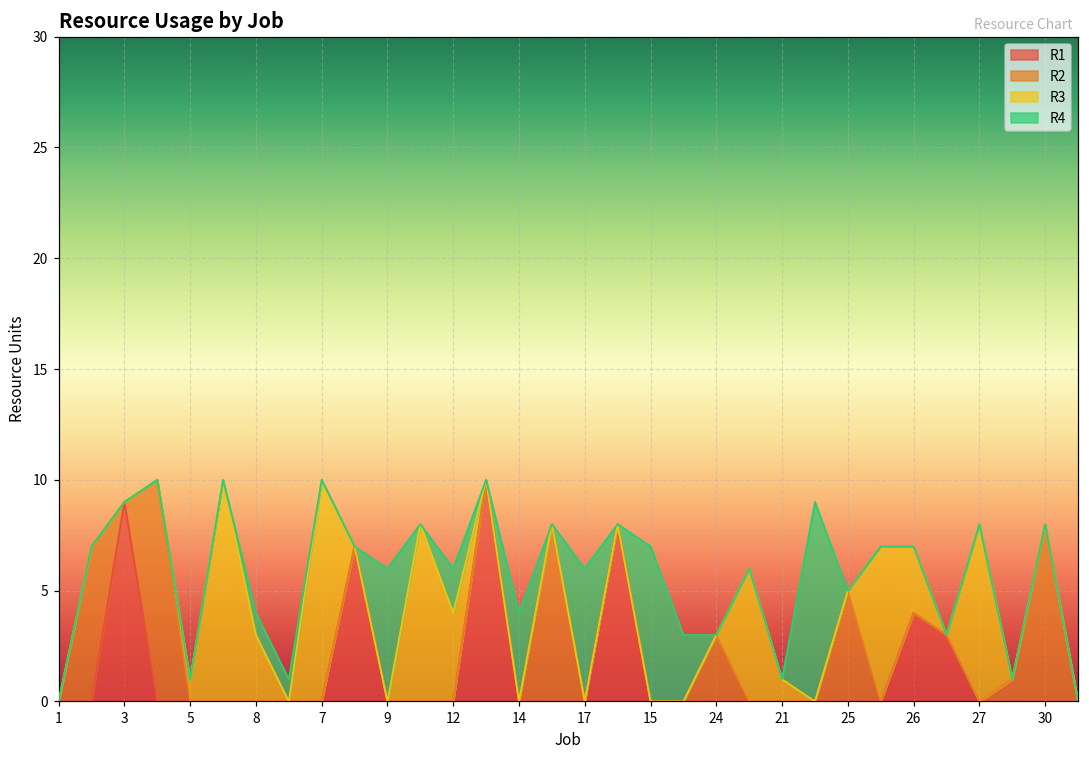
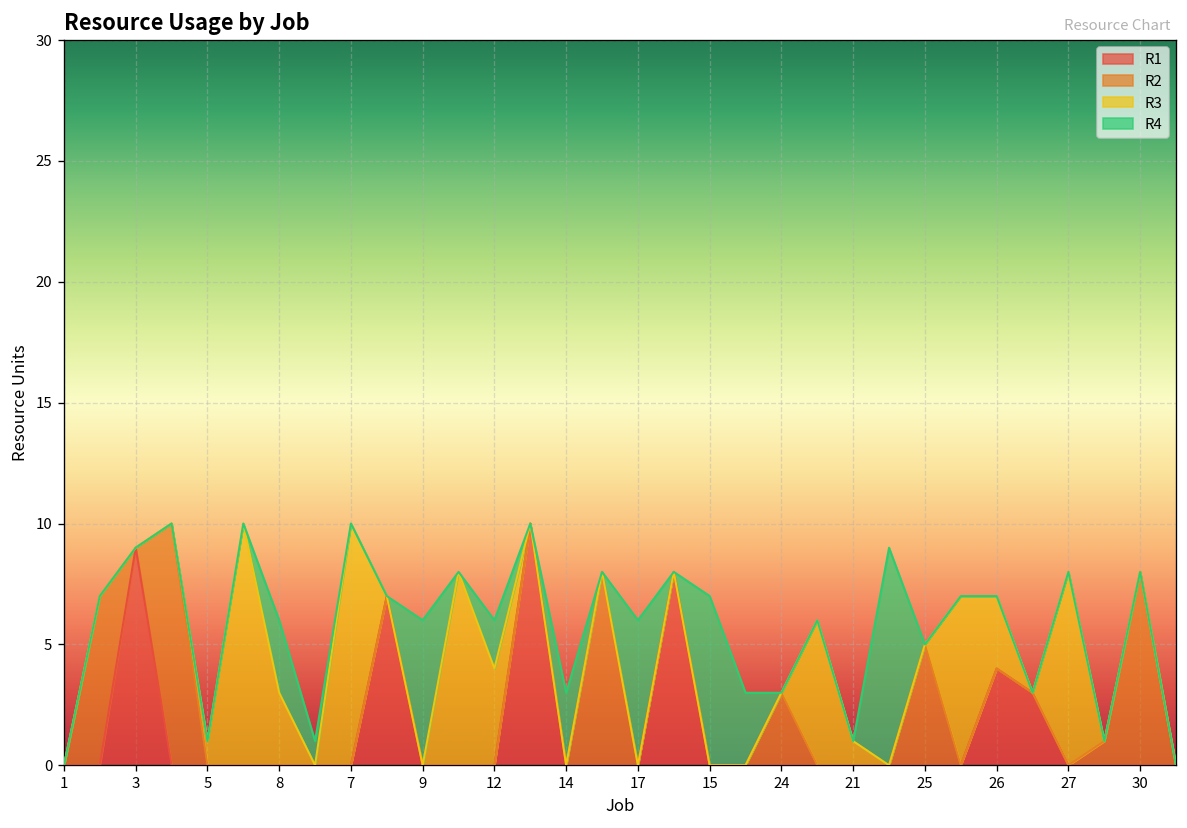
R4, 8: 1 -> 3
R4, 14: 4 -> 3
